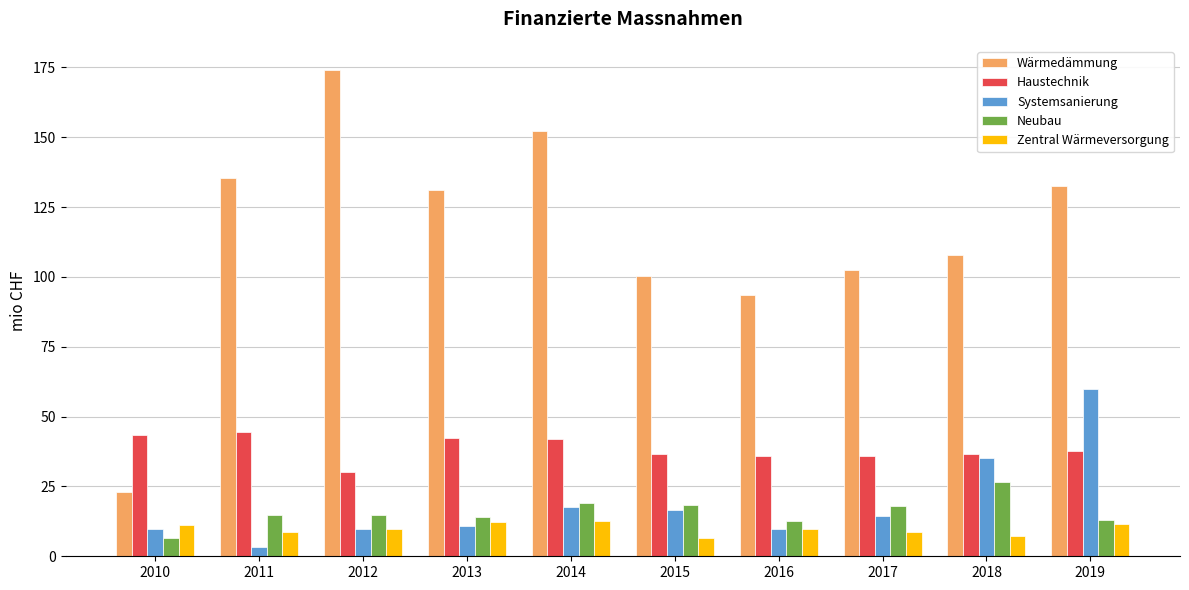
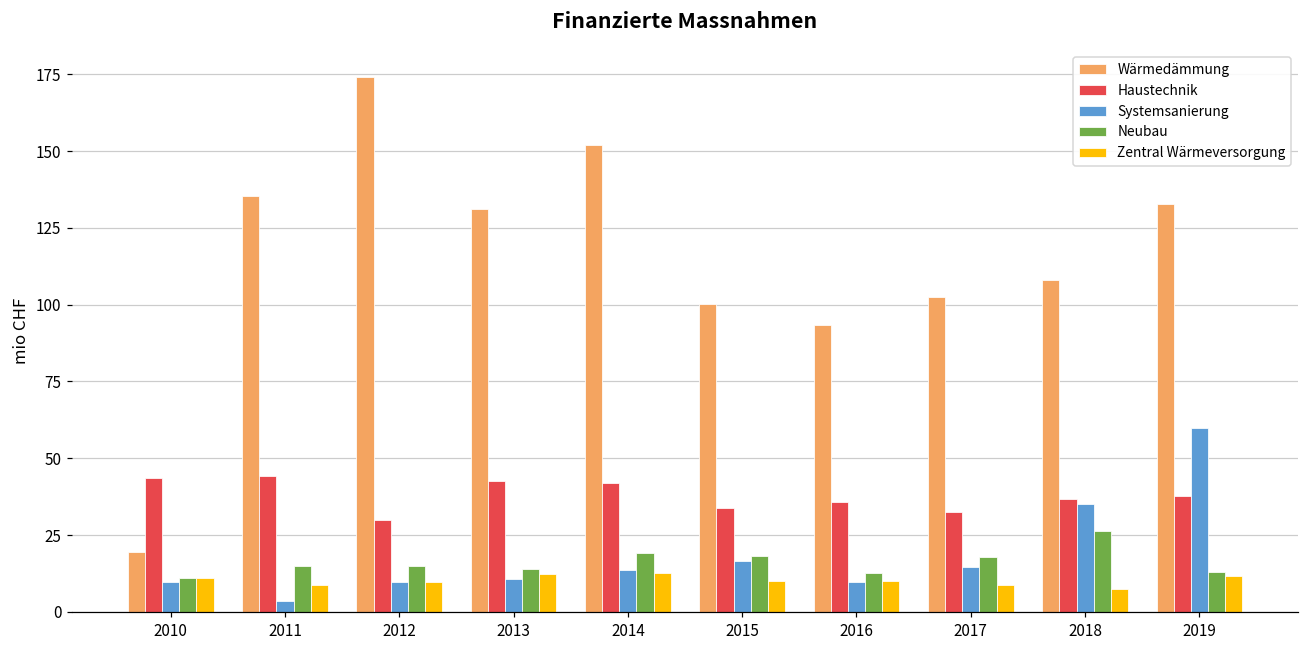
Wärmedämmung, 2010: 23 -> 20
Neubau, 2010: 6 -> 11
Systemsanierung, 2014: 18 -> 14
Haustechnik, 2015: 37 -> 34
Zentral Wärmeversorgung, 2015: 6 -> 10
Haustechnik, 2017: 36 -> 33
